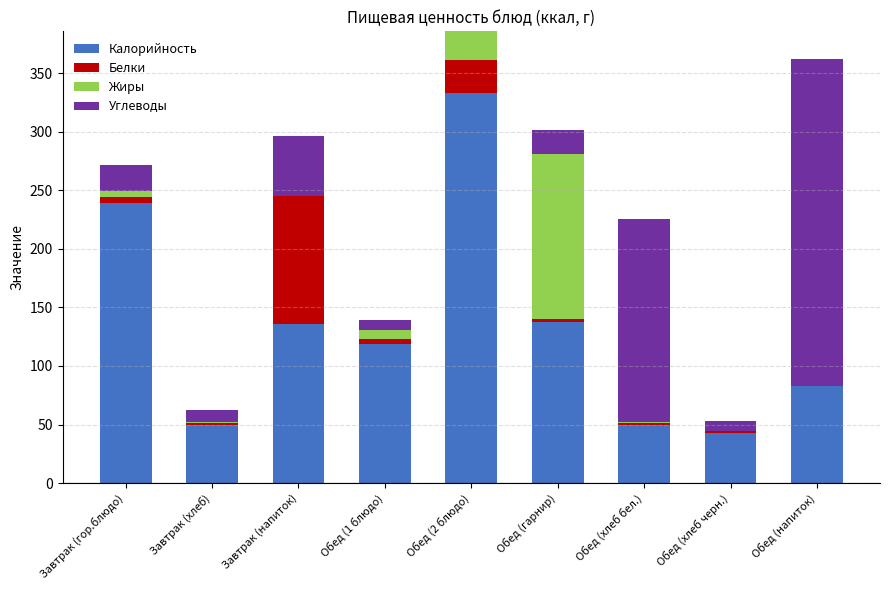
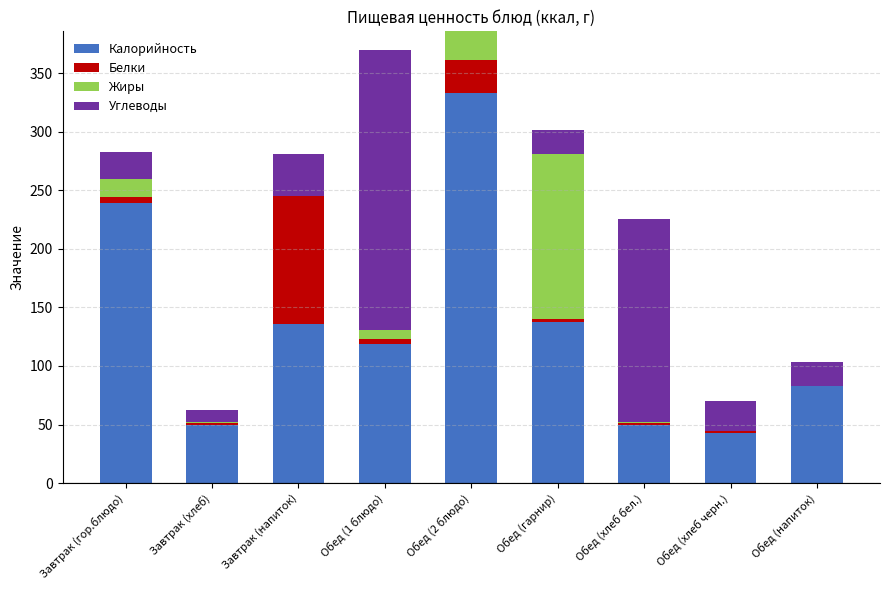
Жиры, Завтрак (гор.блюдо): 6 -> 16
Углеводы, Завтрак (напиток): 51 -> 36
Углеводы, Обед (1 блюдо): 8 -> 239
Углеводы, Обед (хлеб черн.): 9 -> 26
Углеводы, Обед (напиток): 279 -> 21
